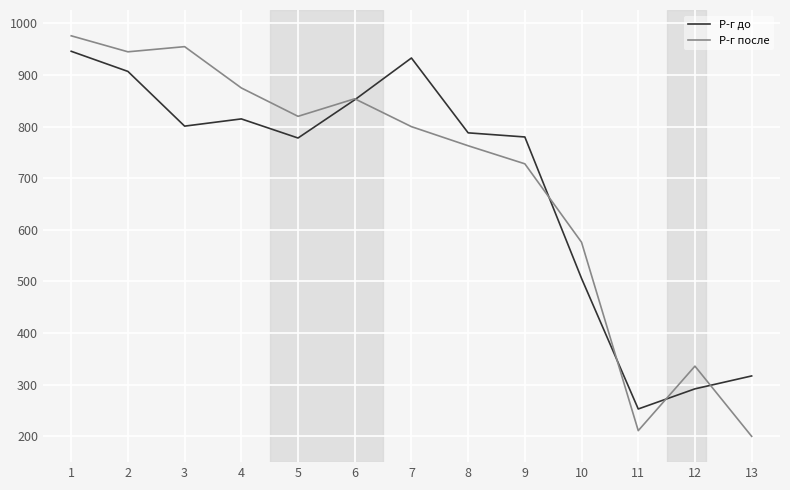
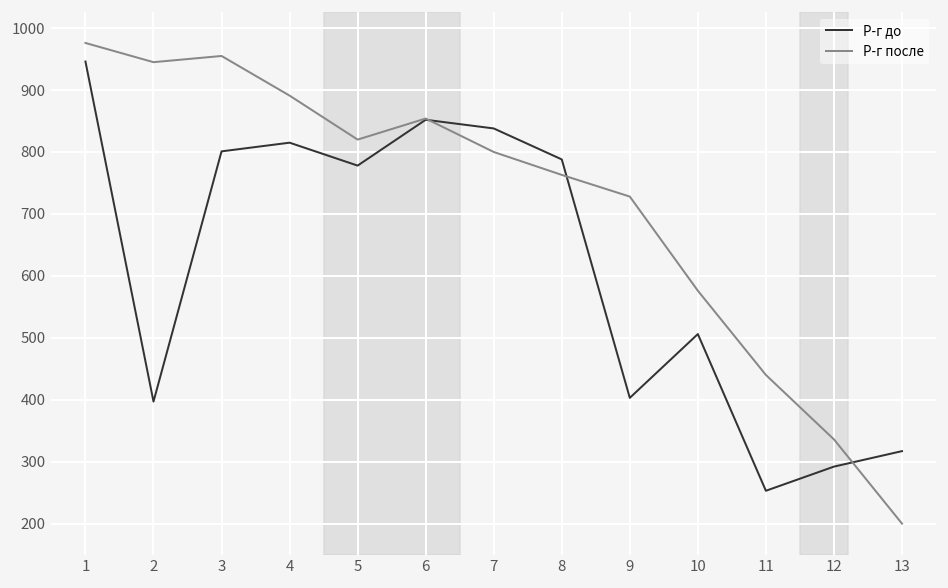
Р-г до, 2: 910 -> 400
Р-г после, 4: 880 -> 890
Р-г до, 7: 930 -> 840
Р-г до, 9: 780 -> 400
Р-г после, 11: 210 -> 440
